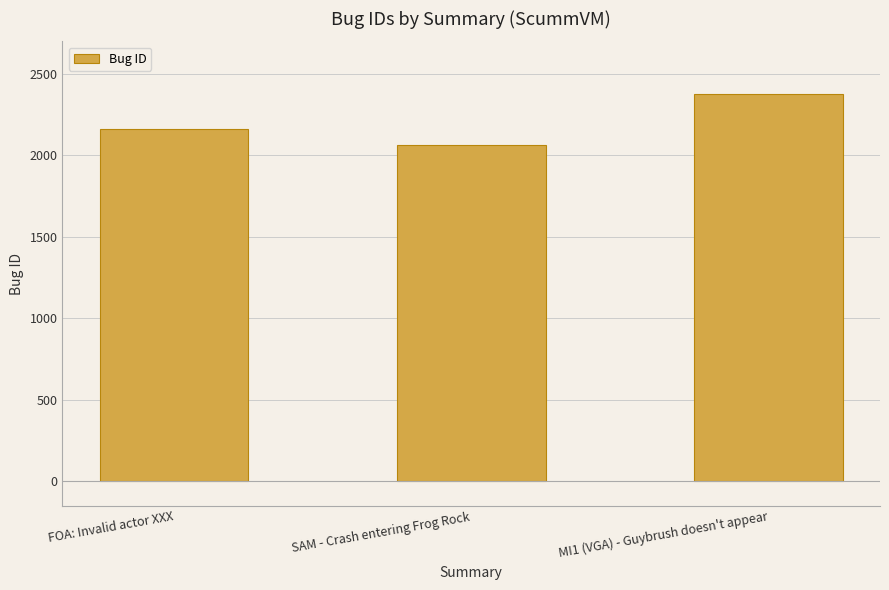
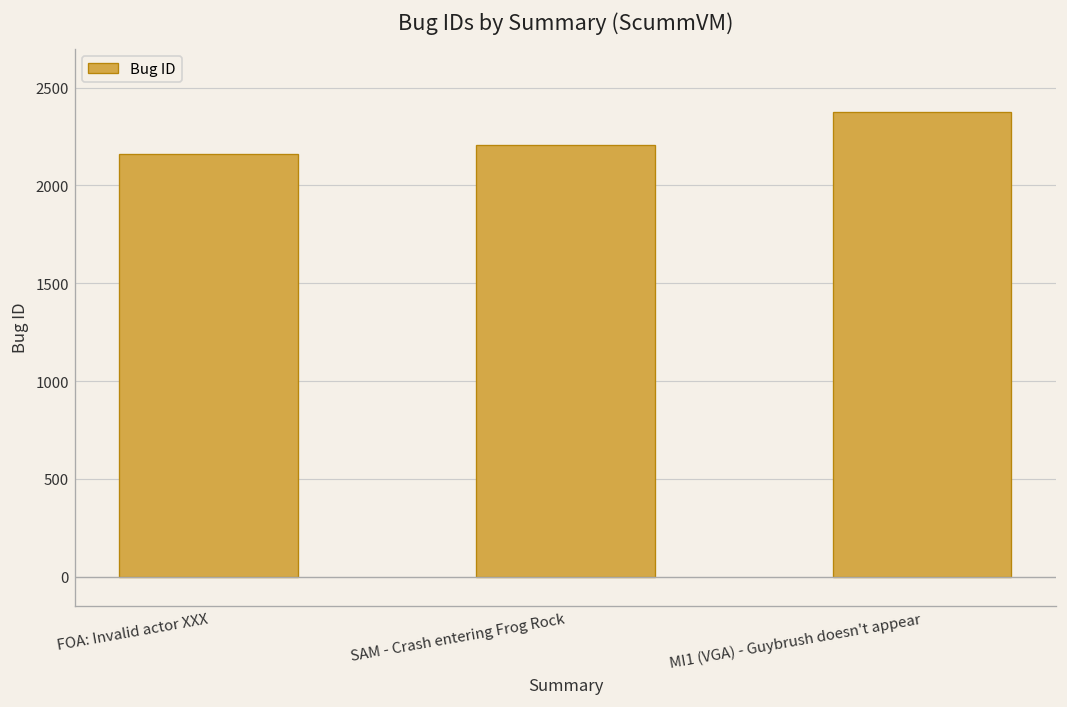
SAM - Crash entering Frog Rock: 2060 -> 2210
